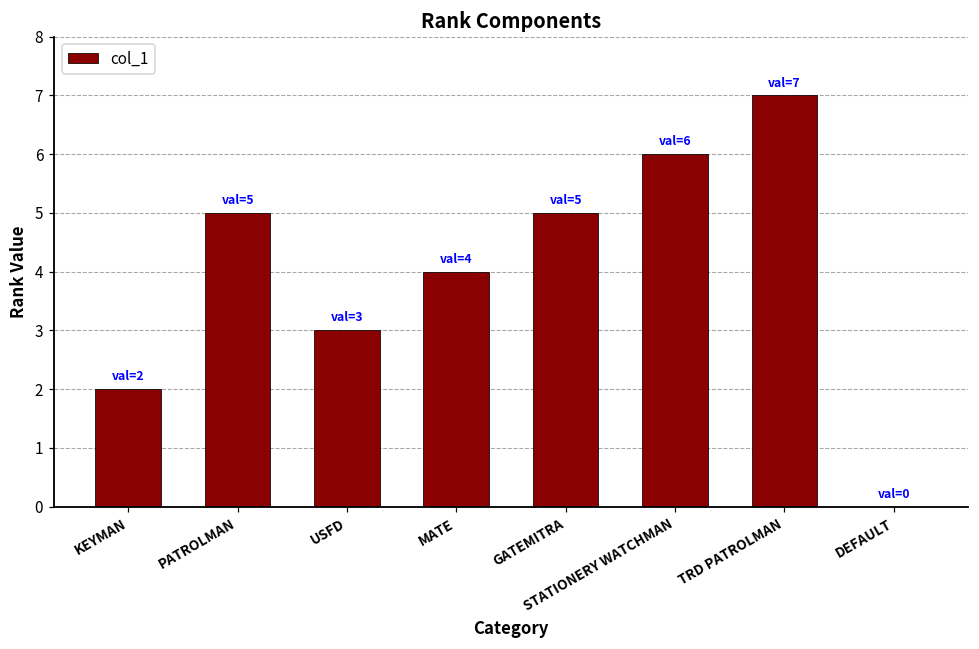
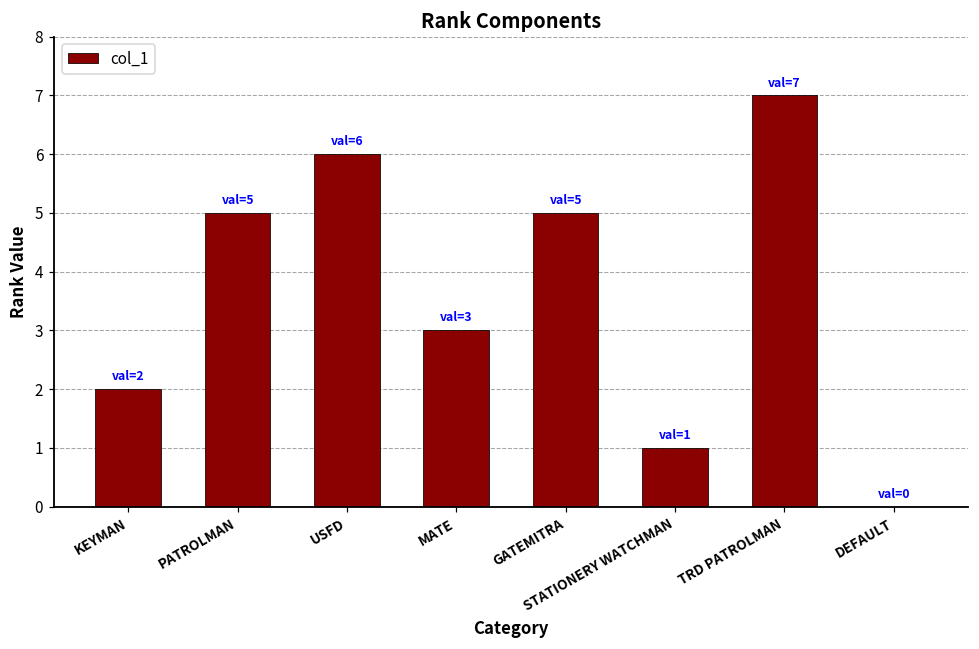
USFD: 3 -> 6
MATE: 4 -> 3
STATIONERY WATCHMAN: 6 -> 1
